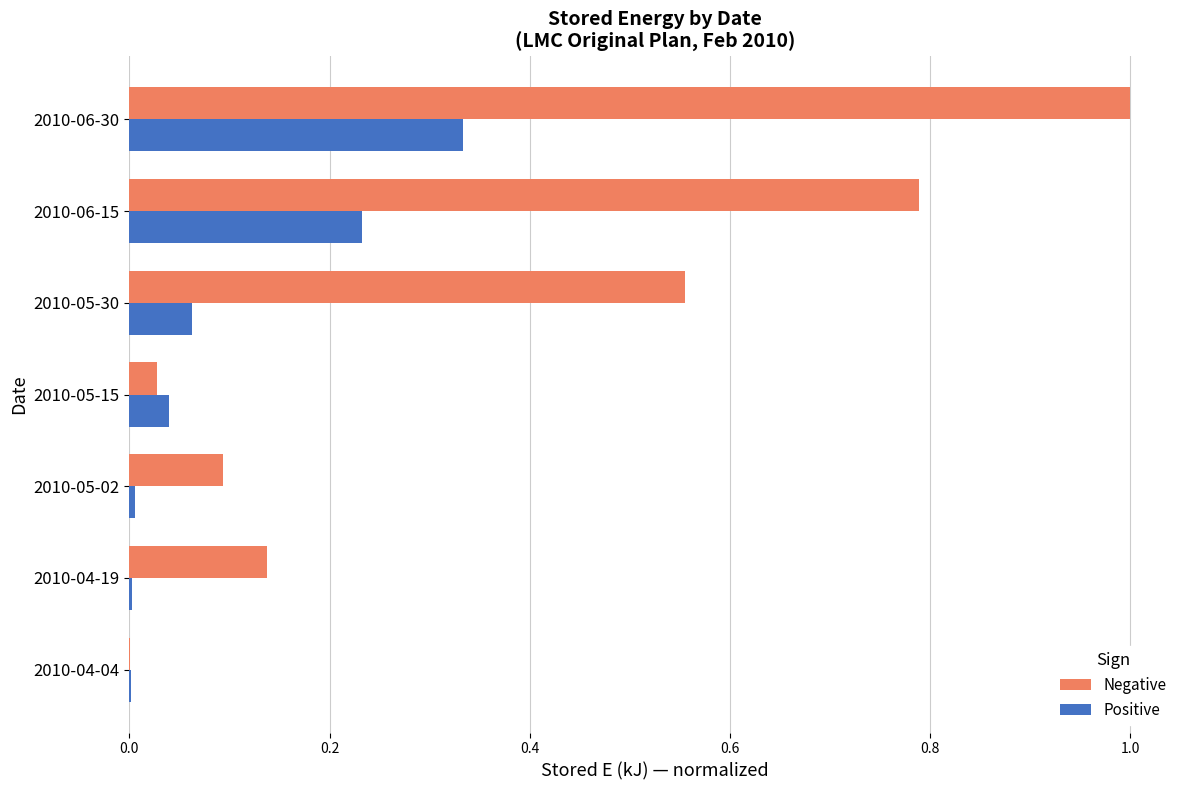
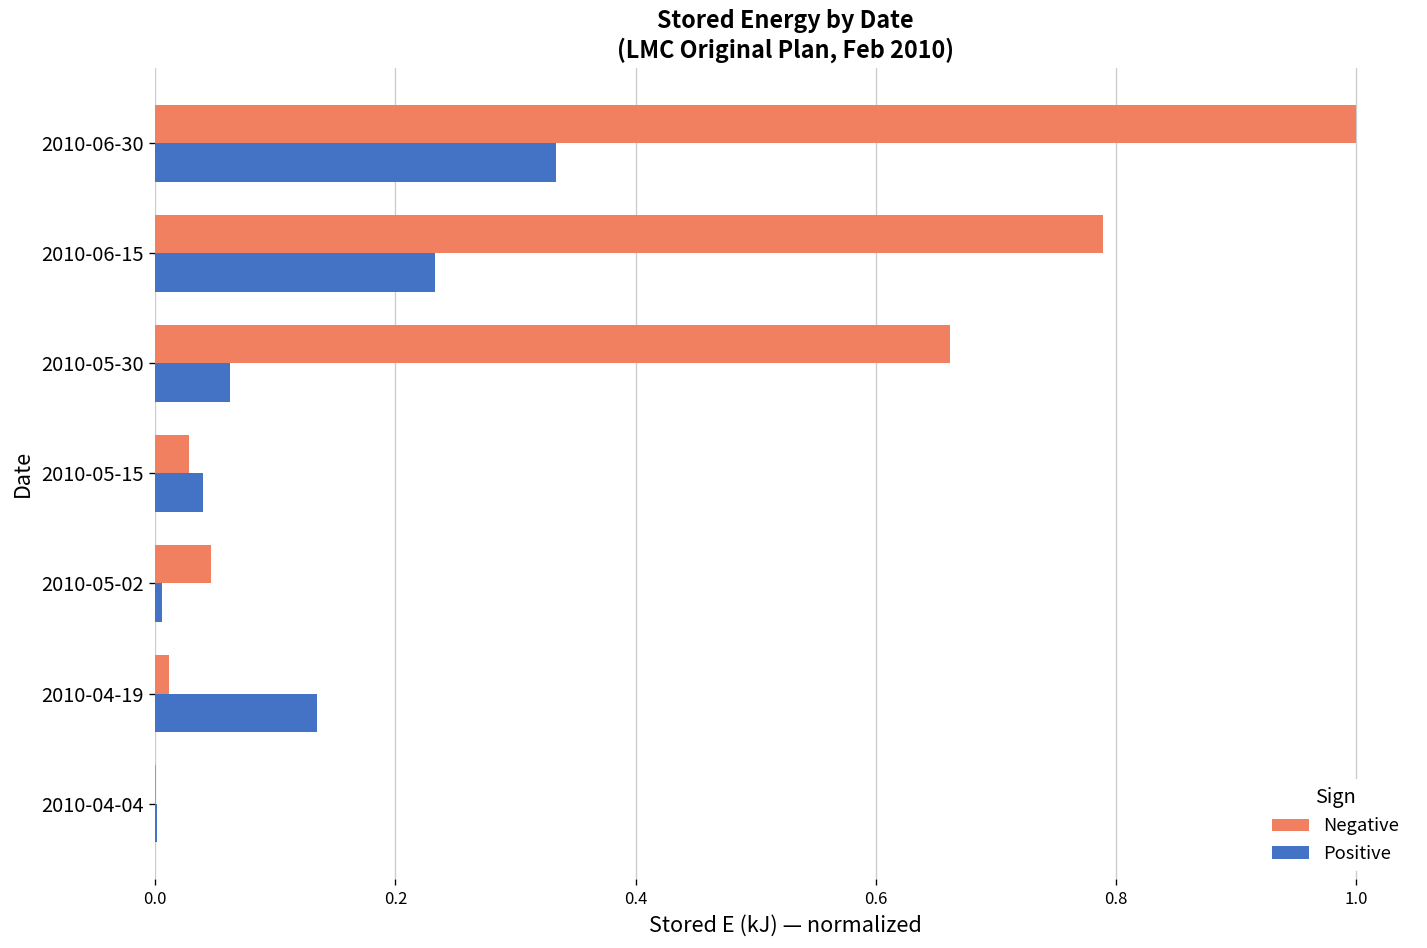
Negative, 2010-05-30: 0.556 -> 0.661
Negative, 2010-05-02: 0.094 -> 0.046
Negative, 2010-04-19: 0.137 -> 0.012
Positive, 2010-04-19: 0.002 -> 0.134
